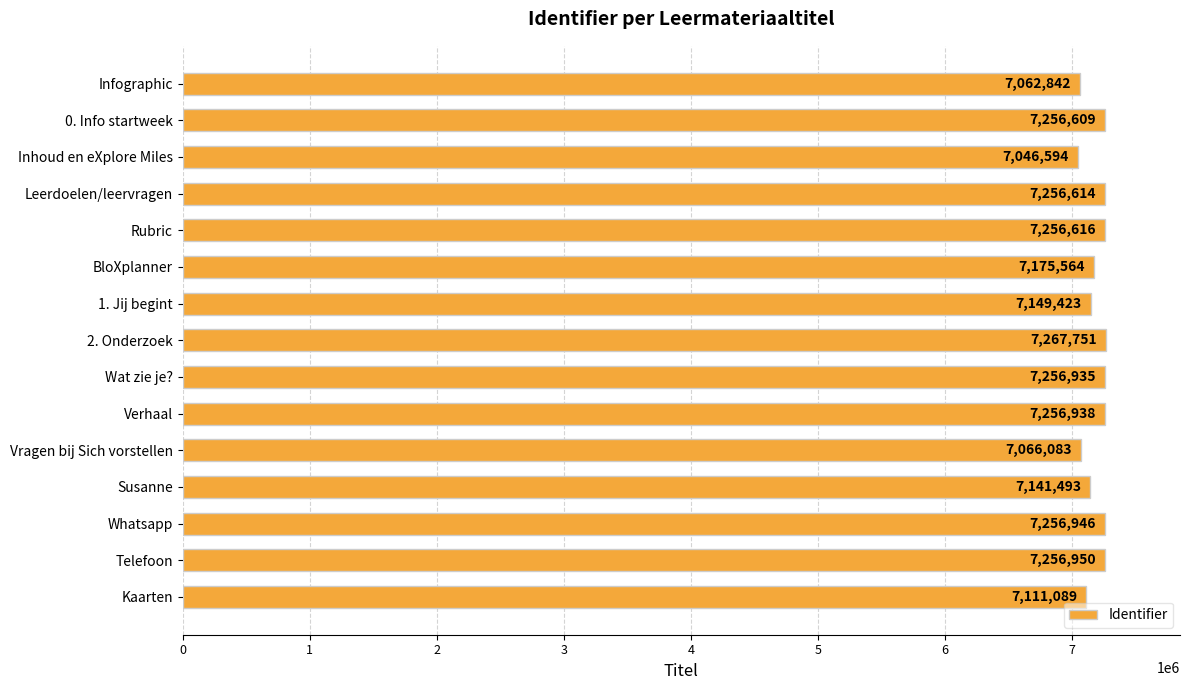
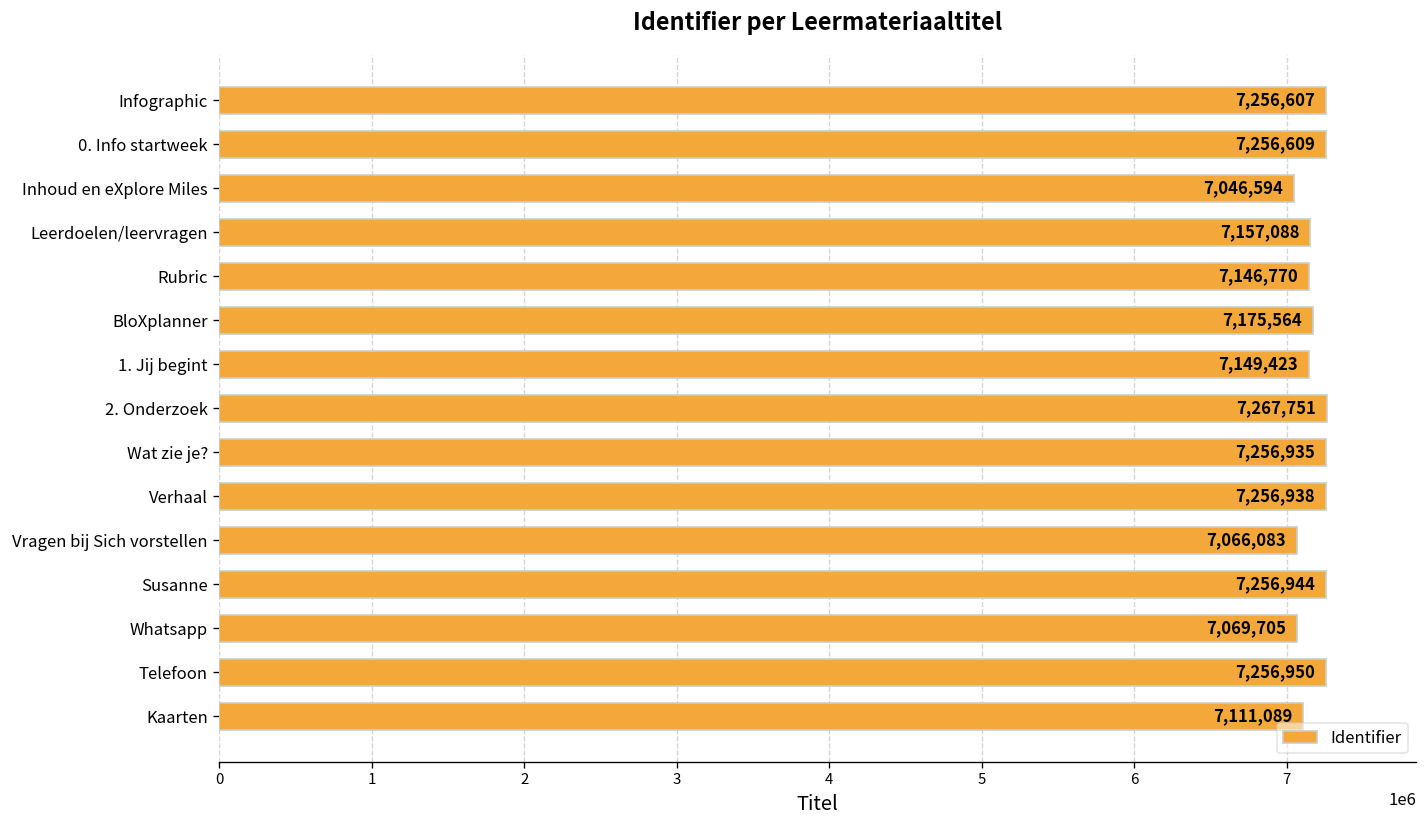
Infographic: 7,062,842 -> 7,256,607
Leerdoelen/leervragen: 7,256,614 -> 7,157,088
Rubric: 7,256,616 -> 7,146,770
Susanne: 7,141,493 -> 7,256,944
Whatsapp: 7,256,946 -> 7,069,705
